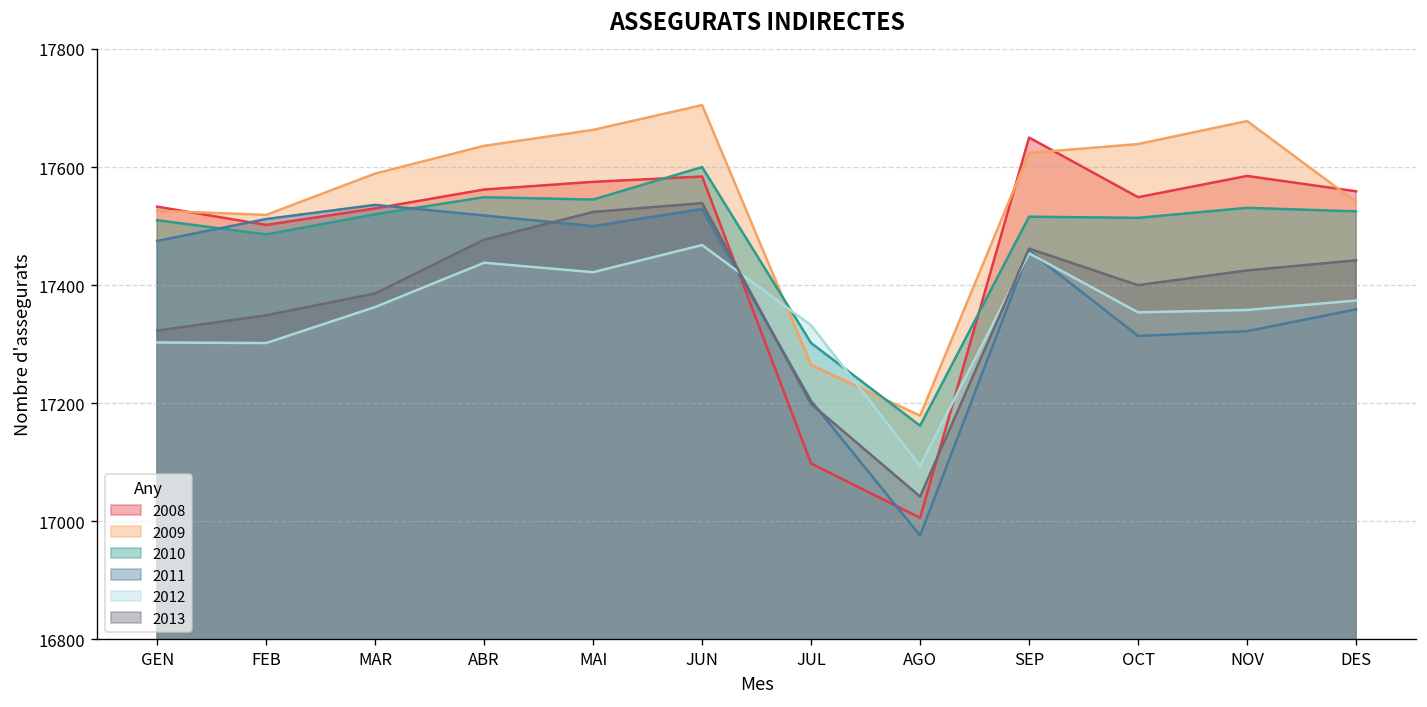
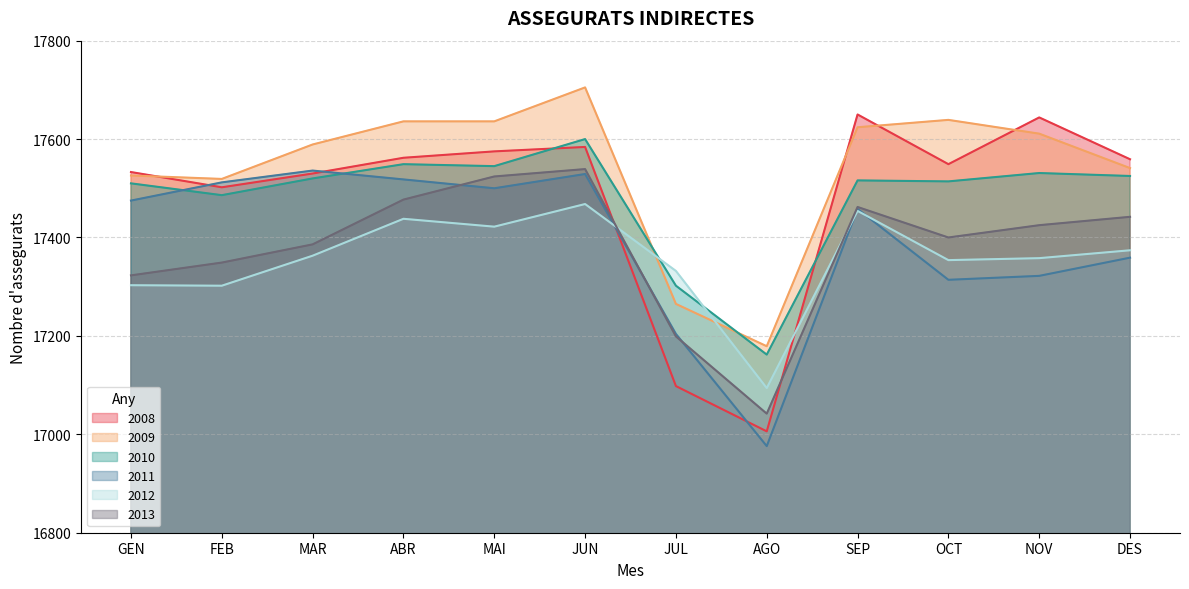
2009, MAI: 17660 -> 17640
2008, NOV: 17590 -> 17640
2009, NOV: 17680 -> 17610
